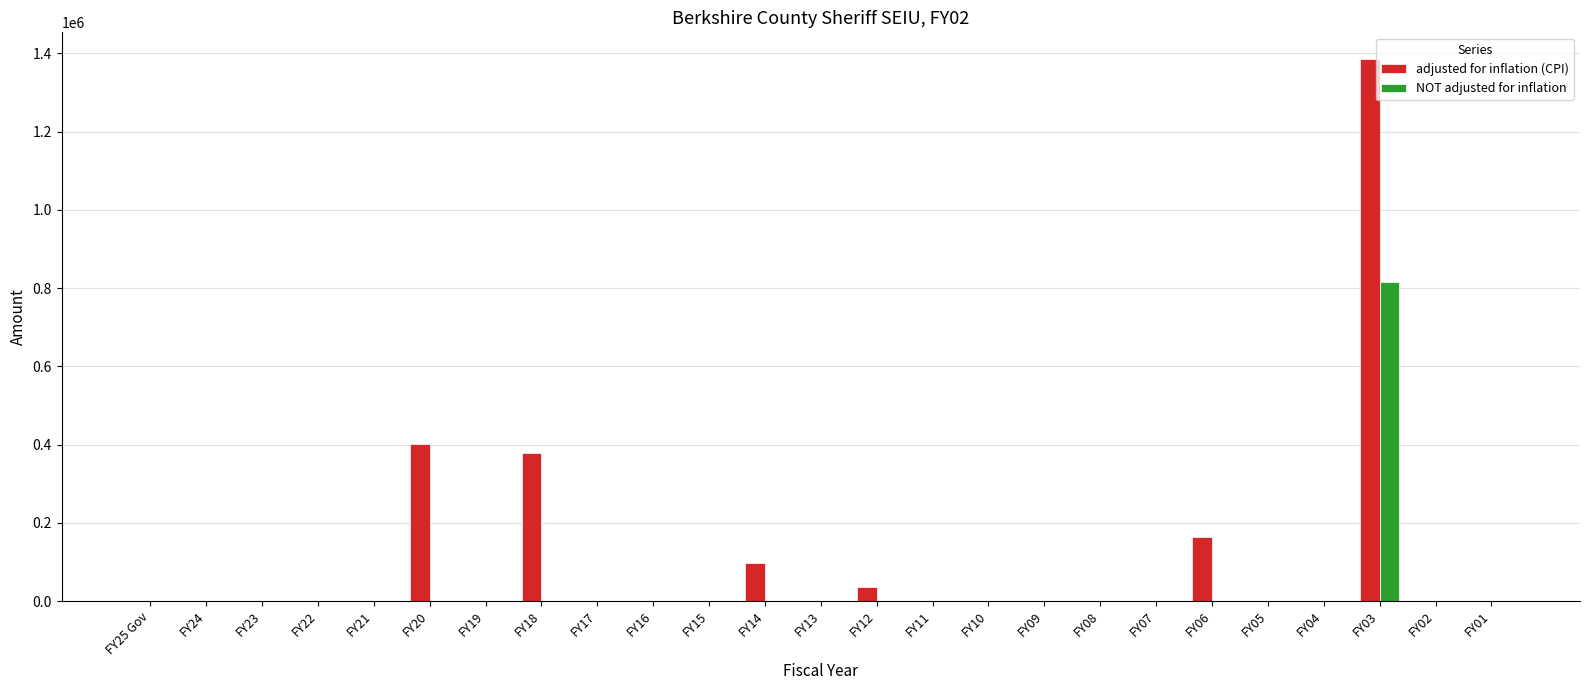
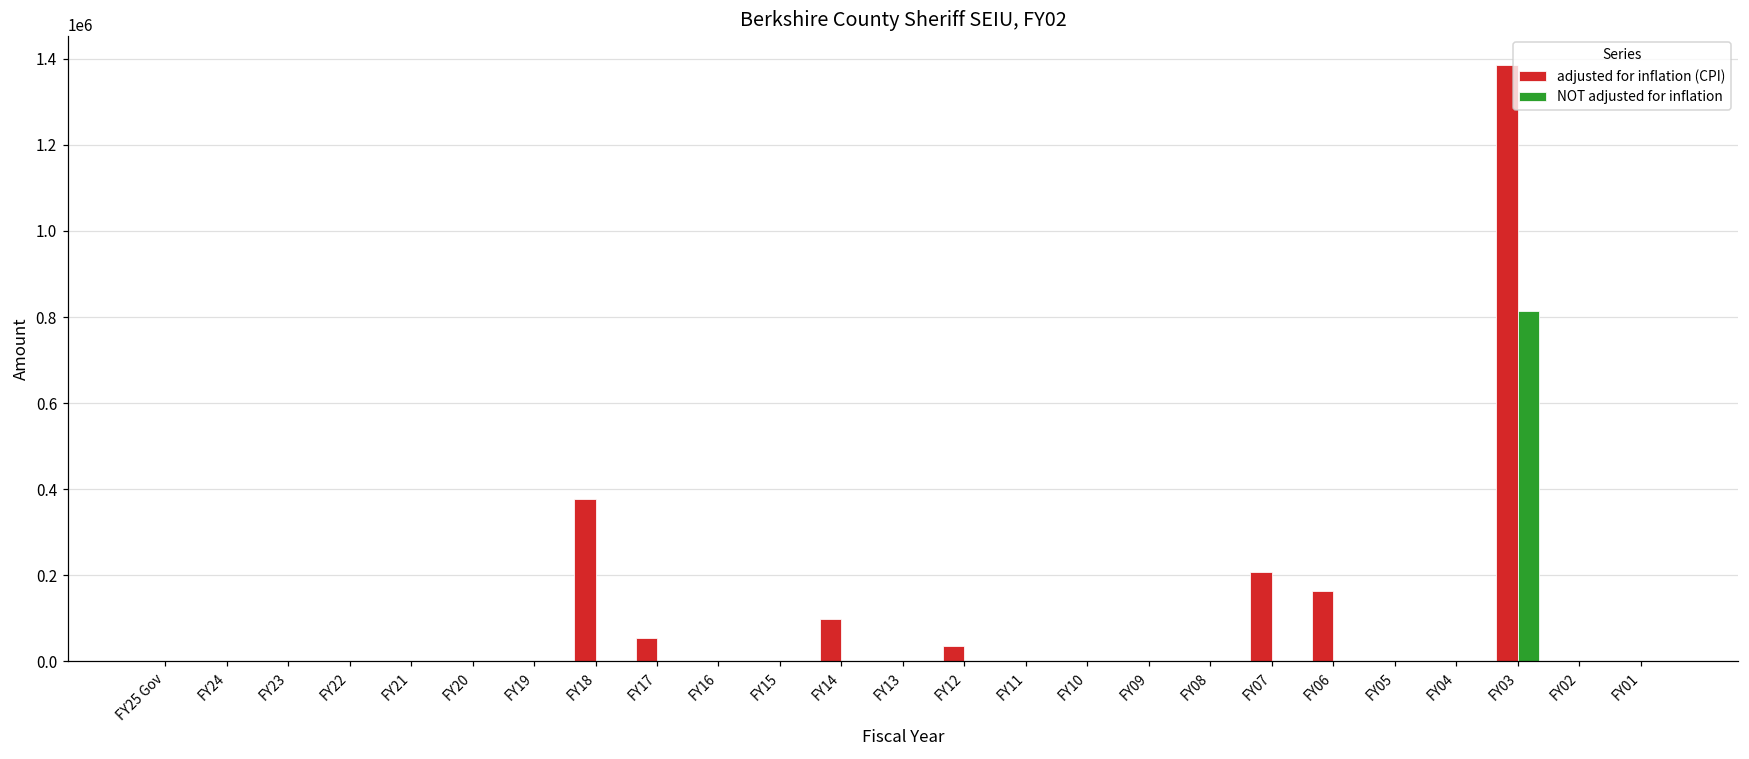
adjusted for inflation (CPI), FY20: 400000 -> 0
adjusted for inflation (CPI), FY17: 0 -> 50000
adjusted for inflation (CPI), FY07: 0 -> 210000
